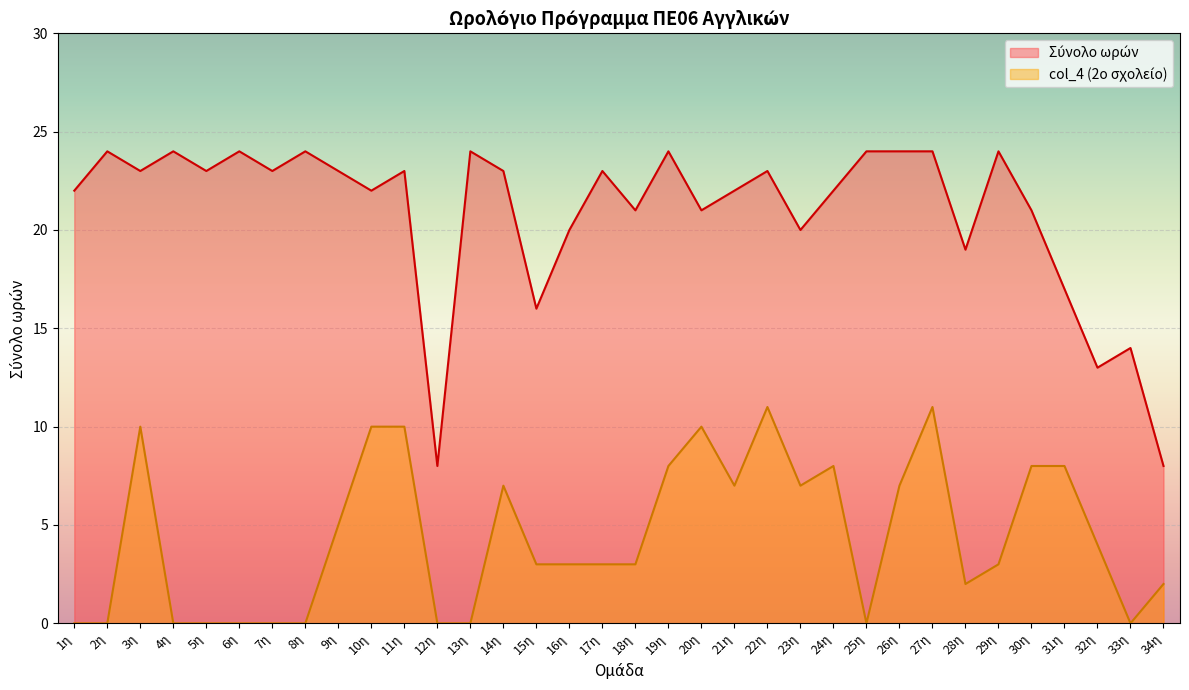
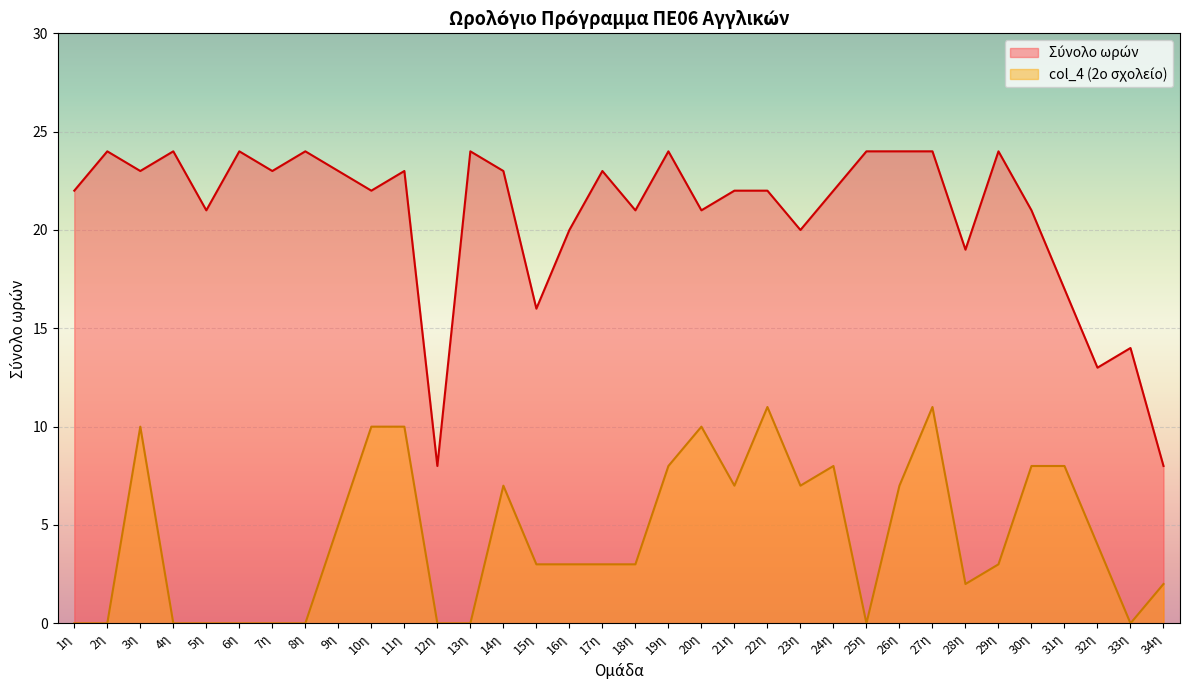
Σύνολο ωρών, 5η: 23 -> 21
Σύνολο ωρών, 22η: 23 -> 22
